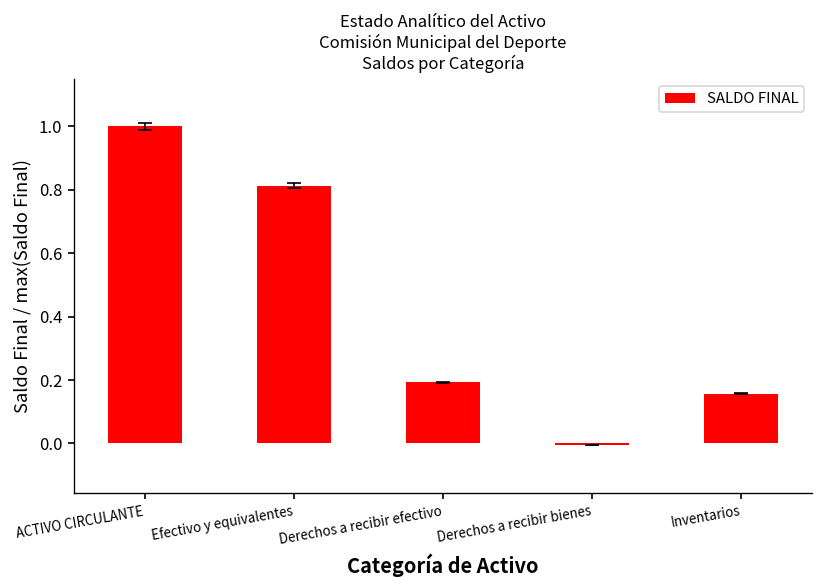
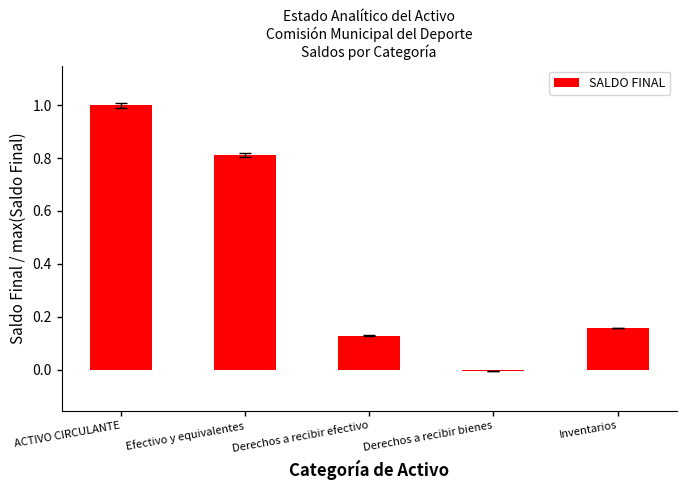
SALDO FINAL, Derechos a recibir efectivo: 0.19 -> 0.13
